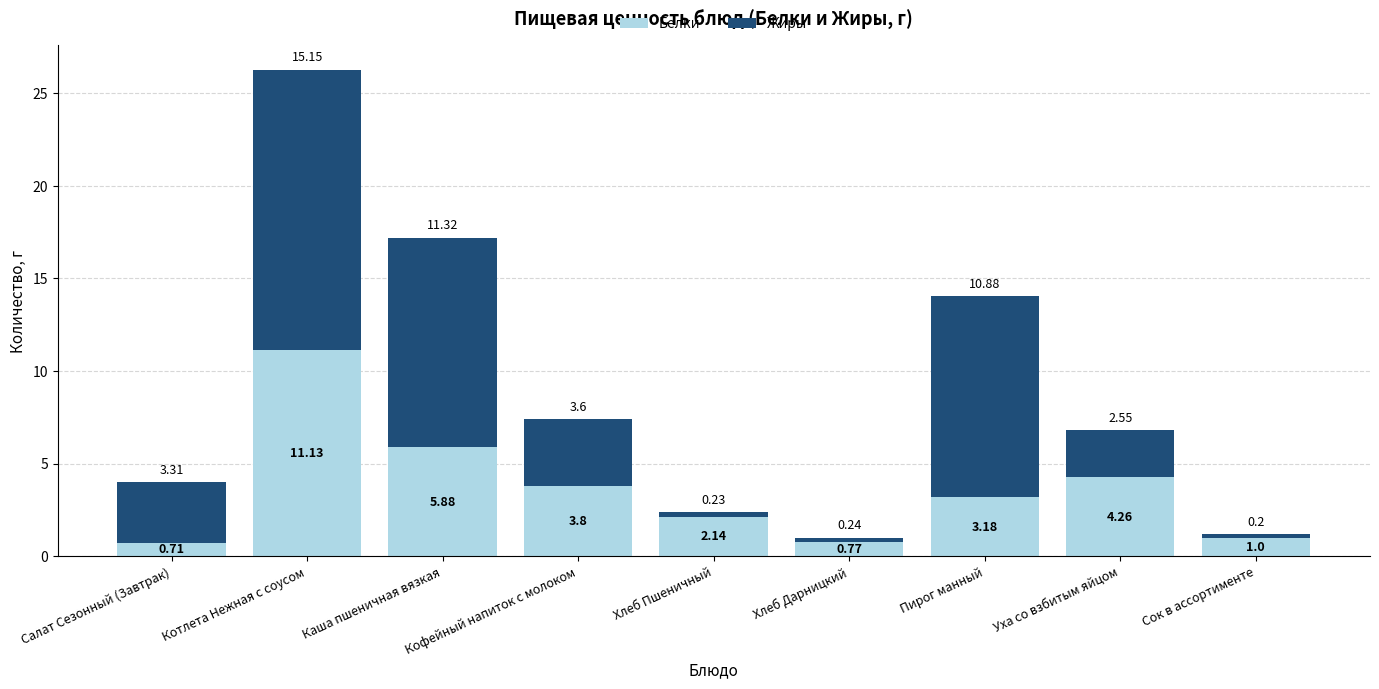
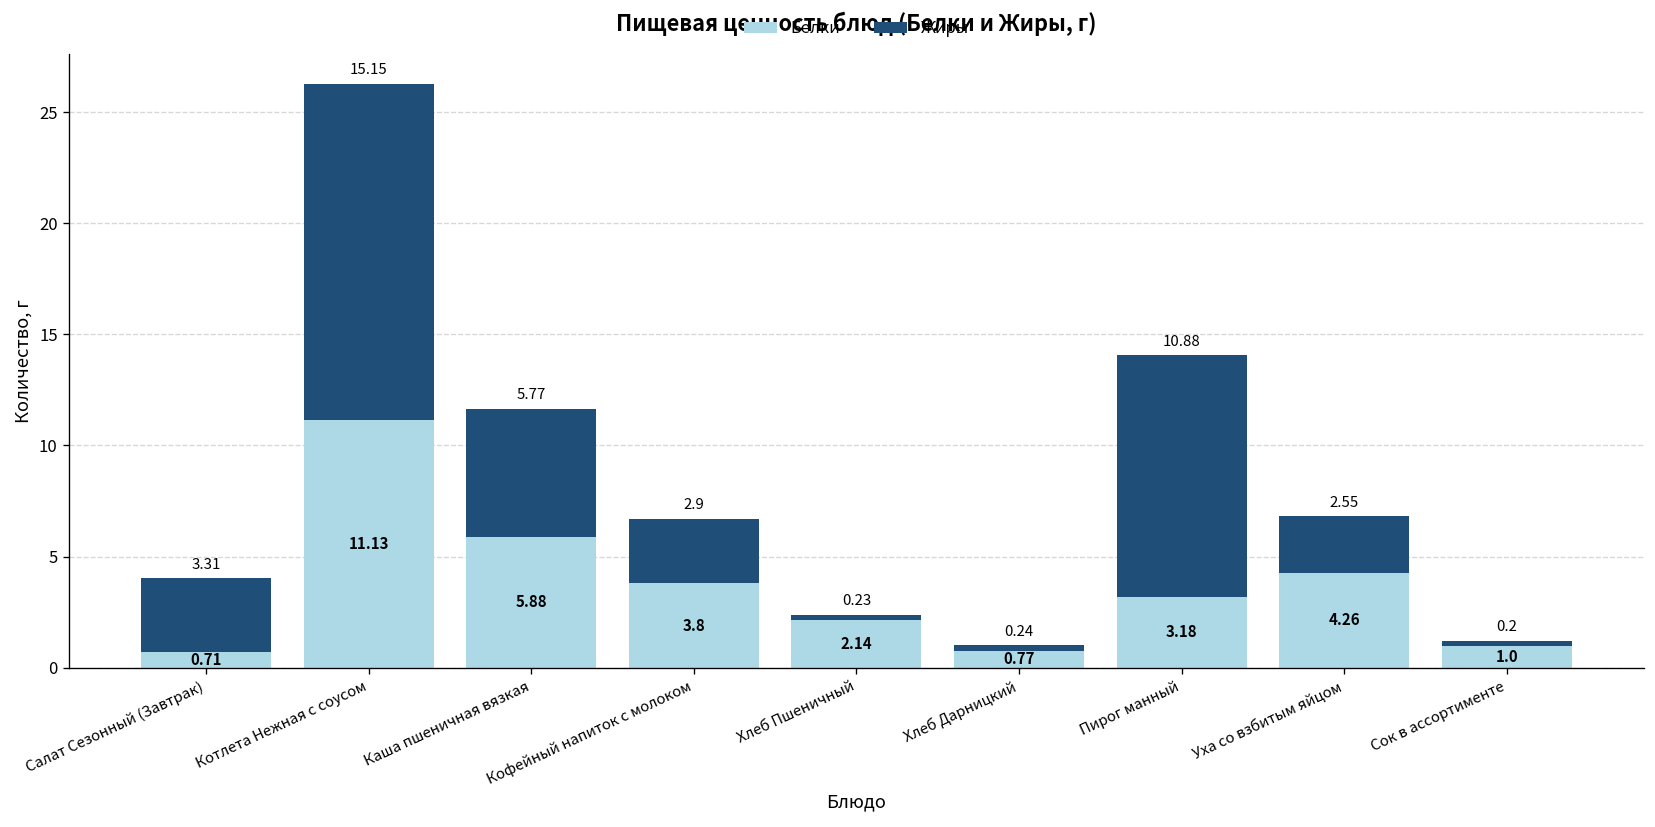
Жиры, Каша пшеничная вязкая: 11.32 -> 5.77
Жиры, Кофейный напиток с молоком: 3.6 -> 2.9
